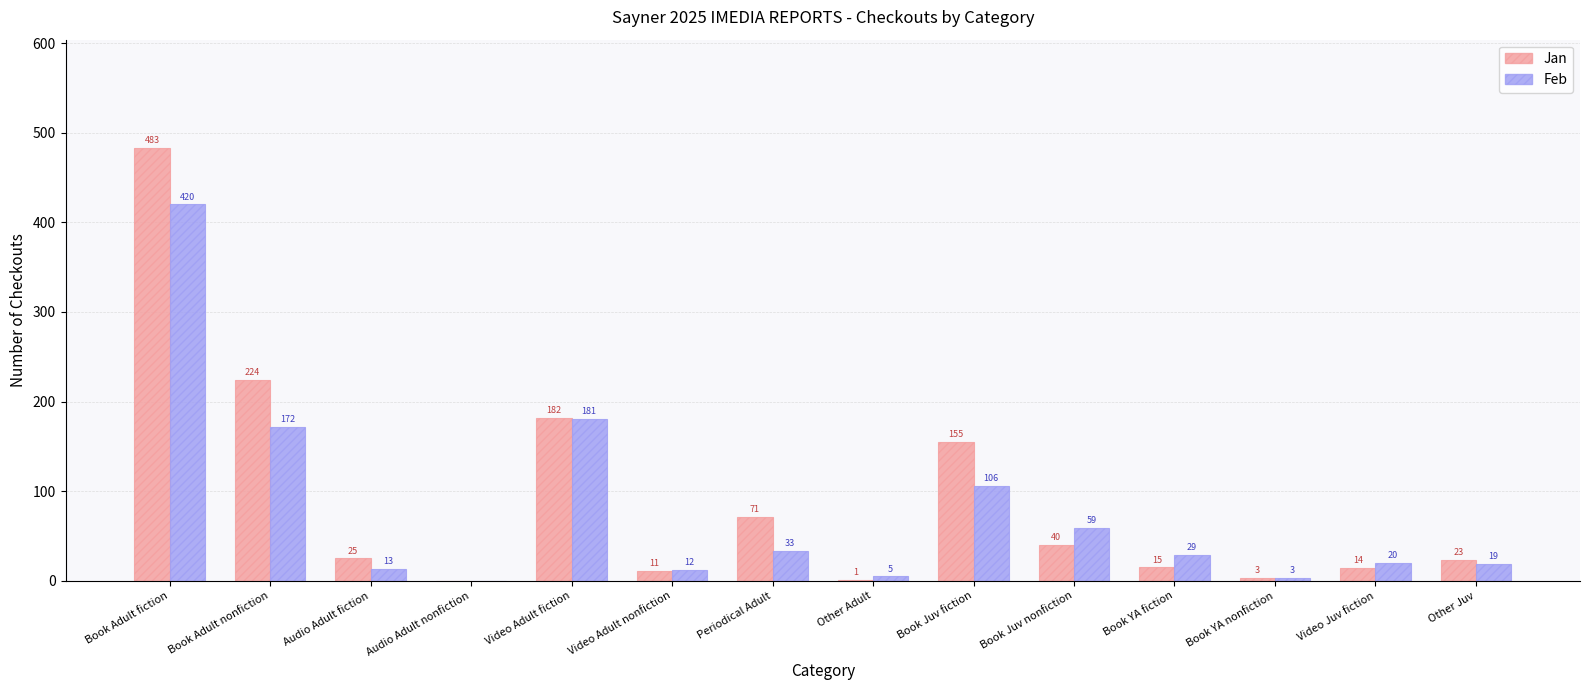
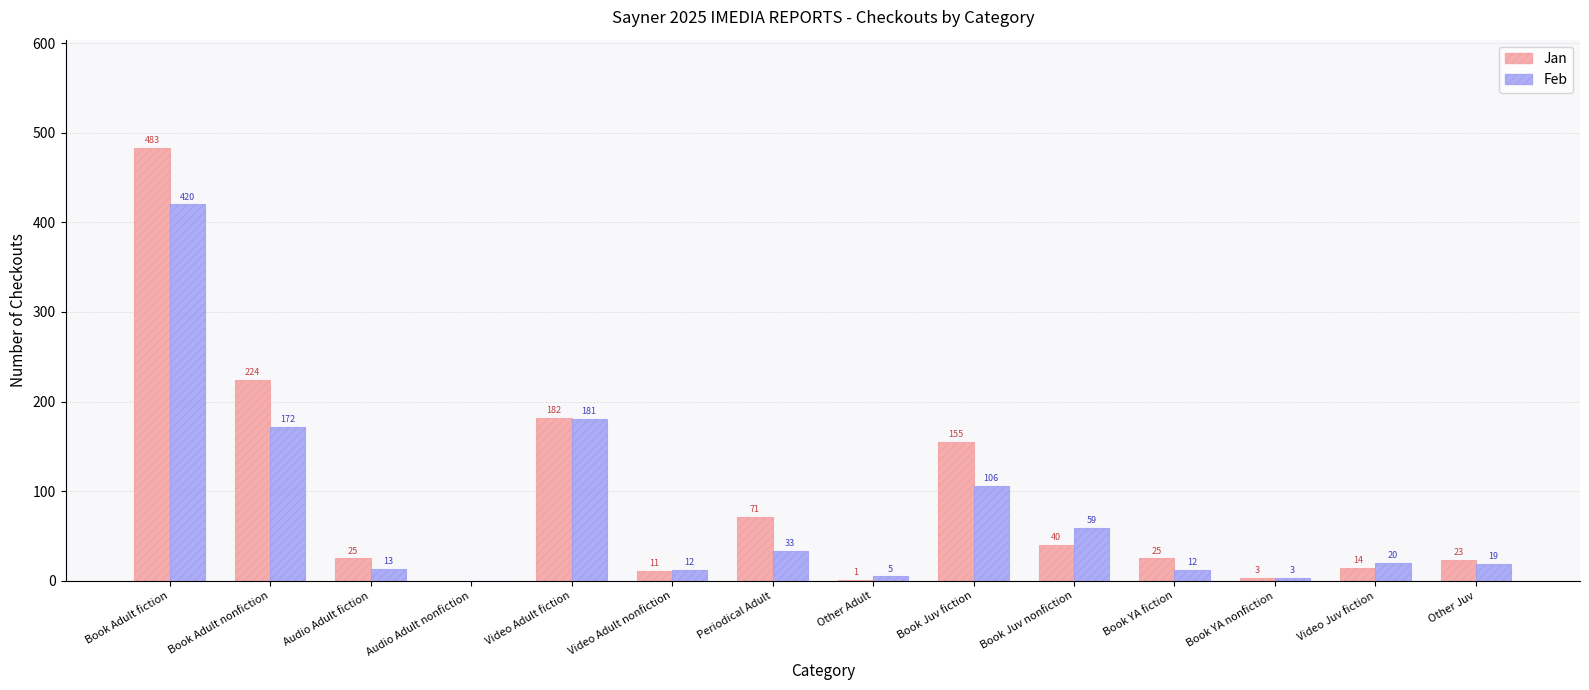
Jan, Book YA fiction: 15 -> 25
Feb, Book YA fiction: 29 -> 12
